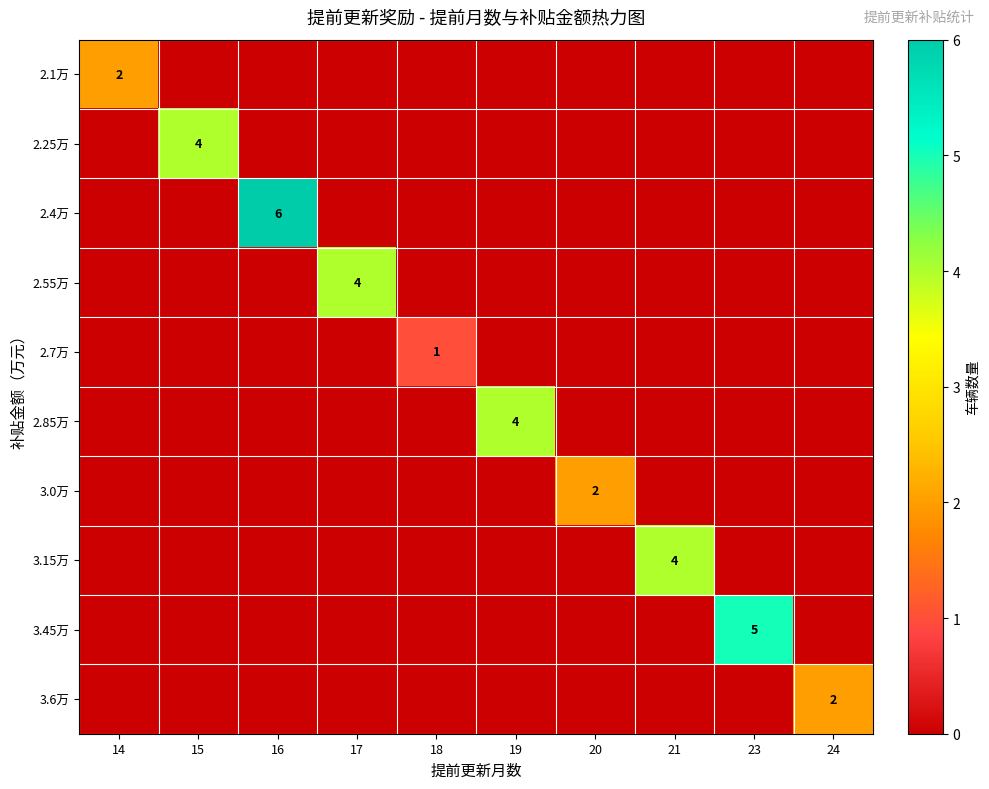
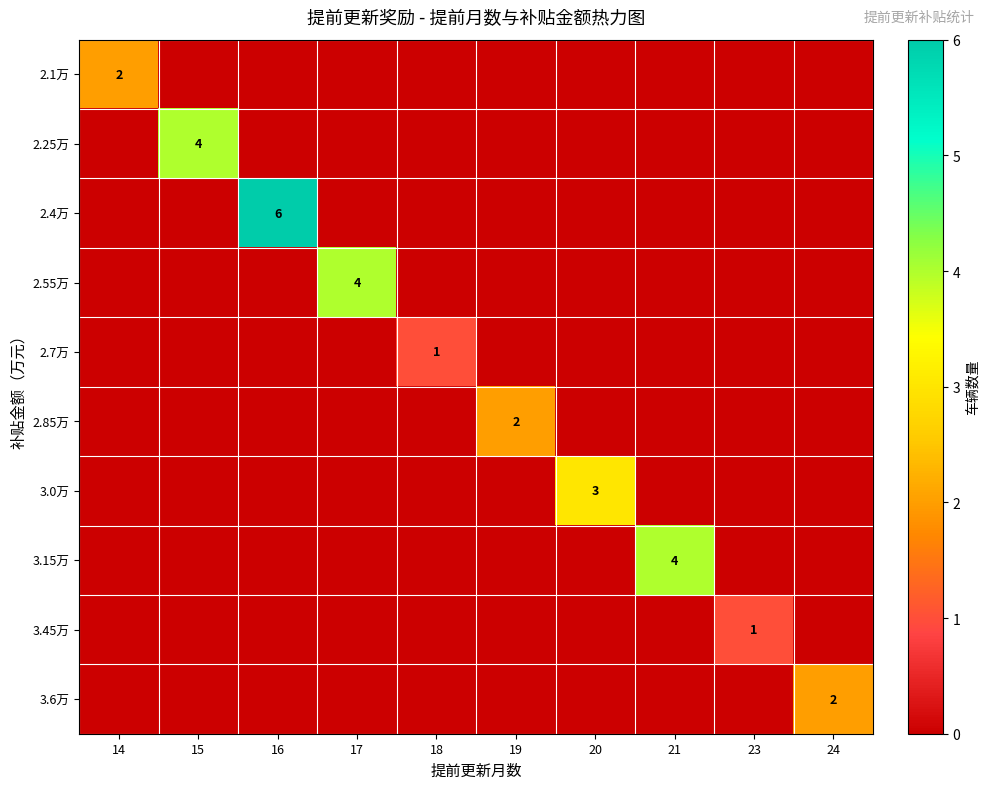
2.85万, 19: 4 -> 2
3.0万, 20: 2 -> 3
3.45万, 23: 5 -> 1
